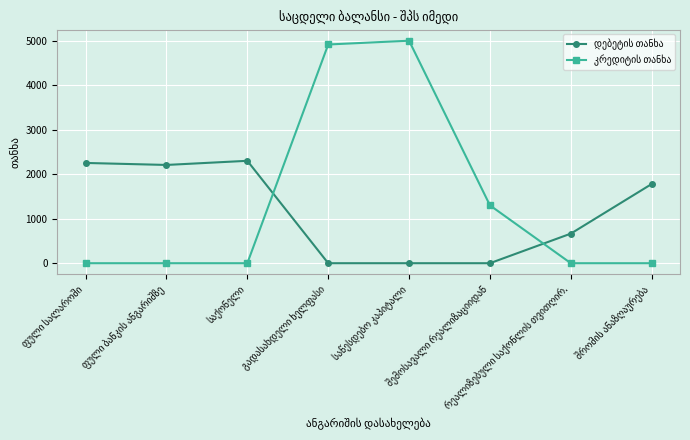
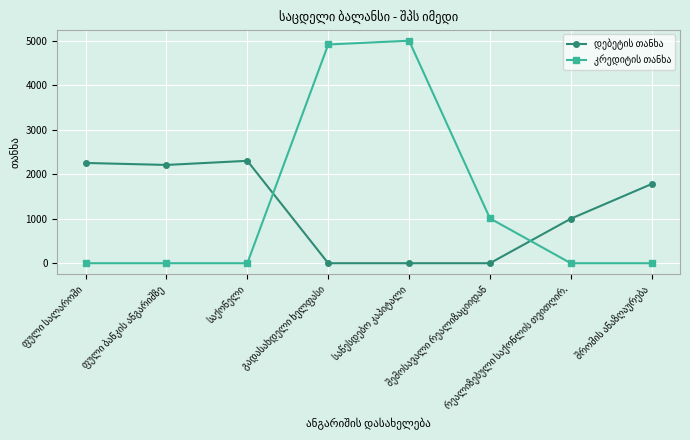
კრედიტის თანხა, შემოსავალი რეალიზაციიდან: 1300 -> 1000
დებეტის თანხა, რეალიზებული საქონლის თვითღირ.: 700 -> 1000
